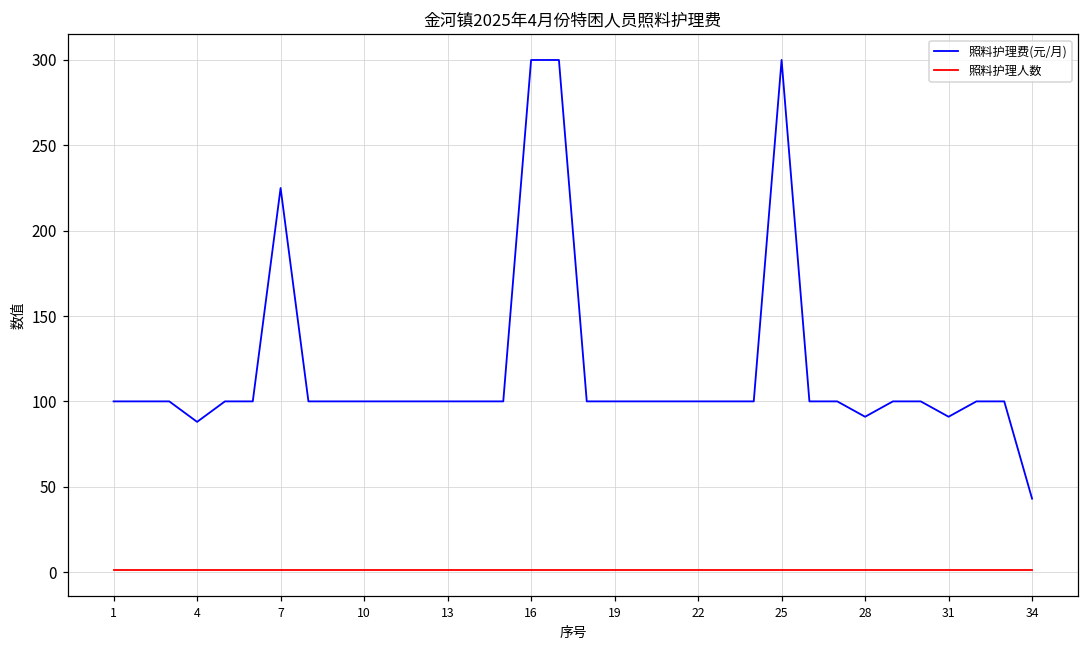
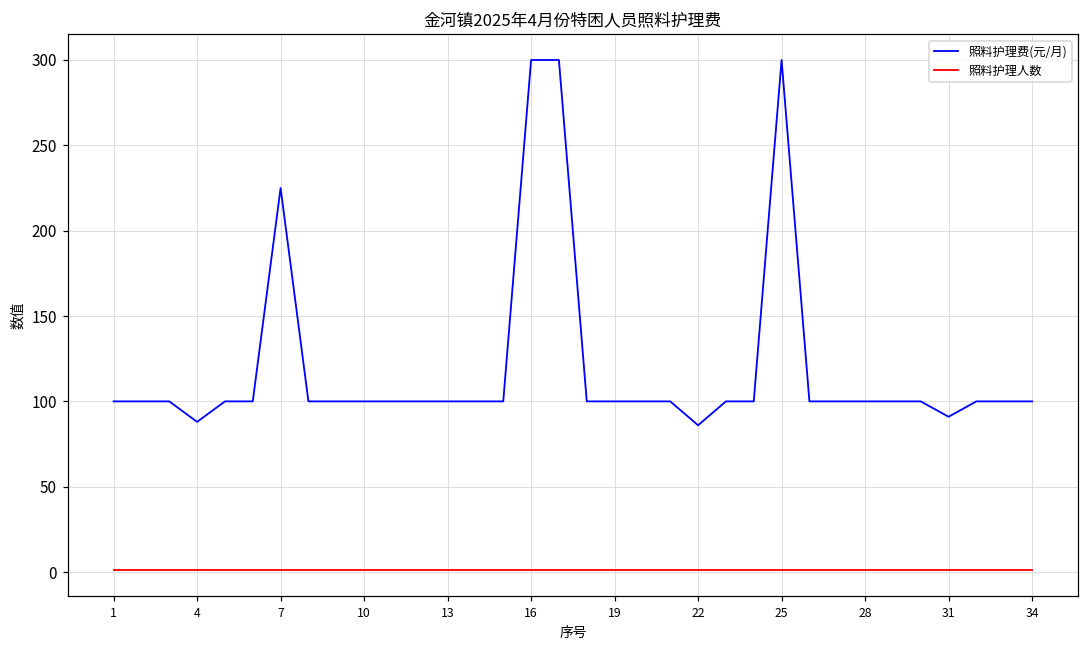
照料护理费(元/月), 22: 100 -> 86
照料护理费(元/月), 28: 91 -> 100
照料护理费(元/月), 34: 43 -> 100
